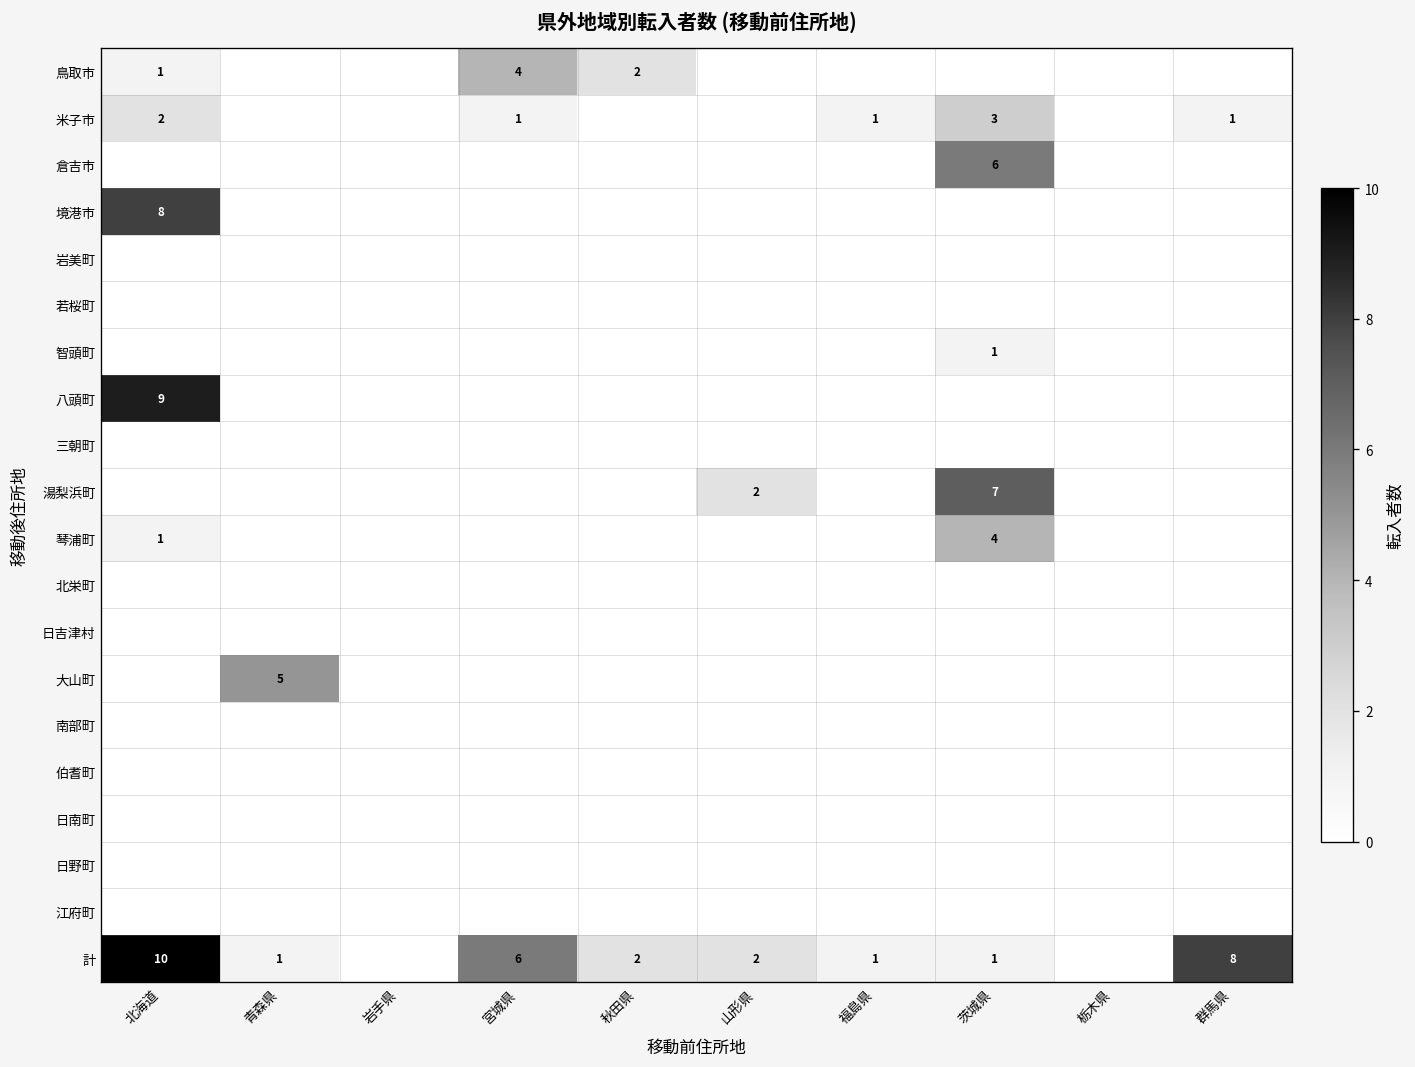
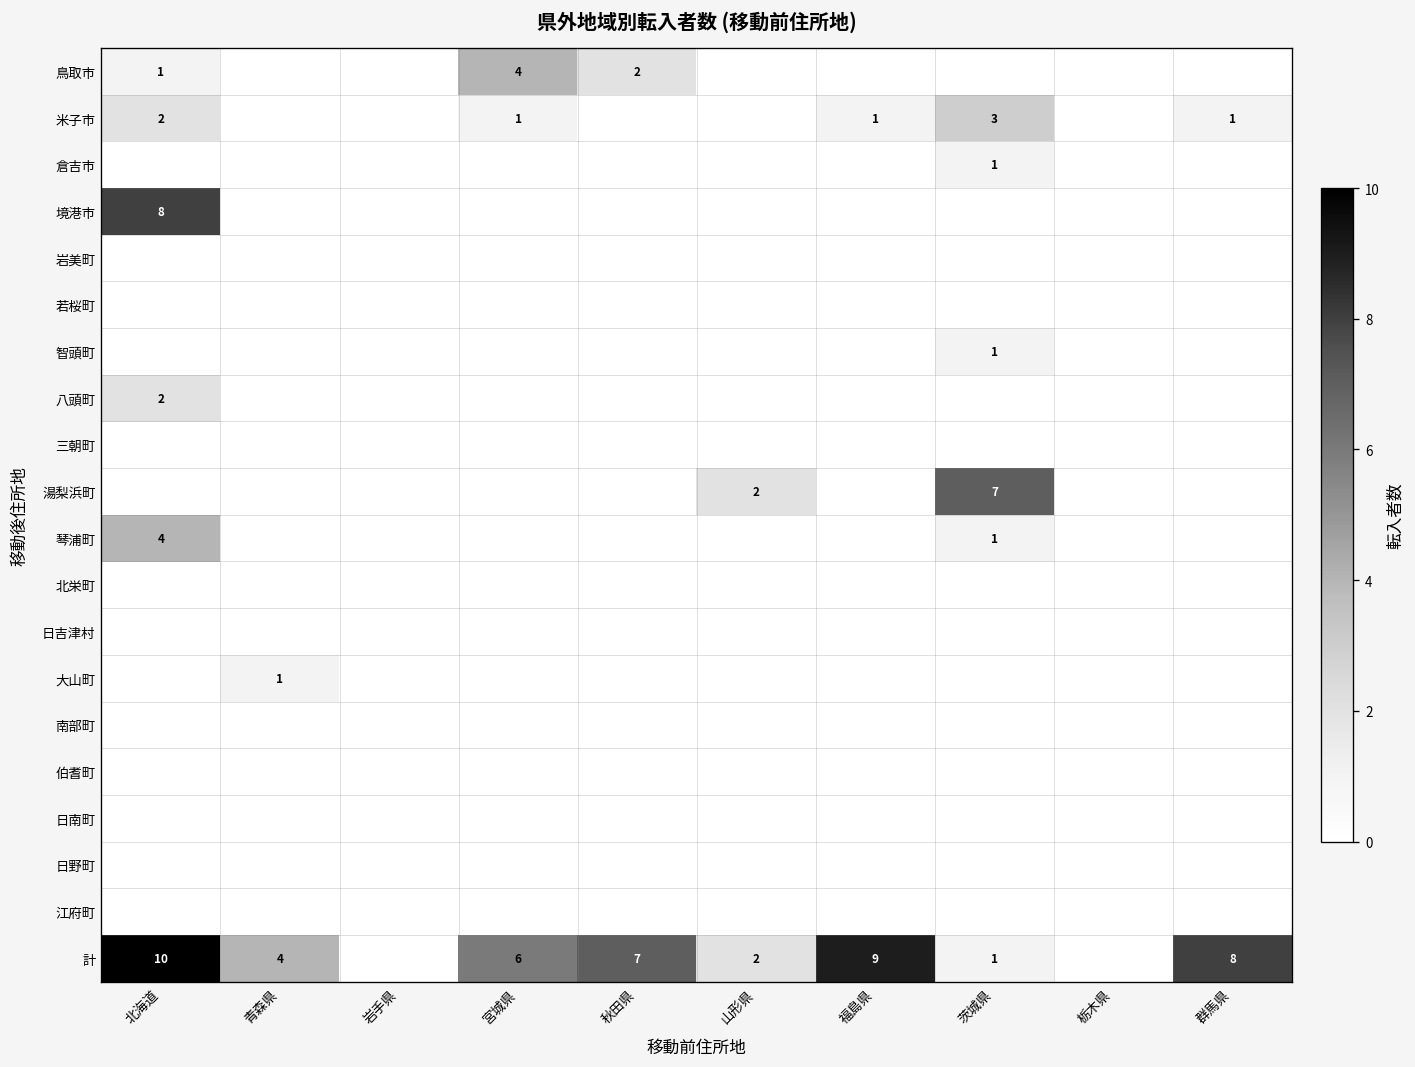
倉吉市, 茨城県: 6 -> 1
八頭町, 北海道: 9 -> 2
琴浦町, 北海道: 1 -> 4
琴浦町, 茨城県: 4 -> 1
大山町, 青森県: 5 -> 1
計, 青森県: 1 -> 4
計, 秋田県: 2 -> 7
計, 福島県: 1 -> 9
